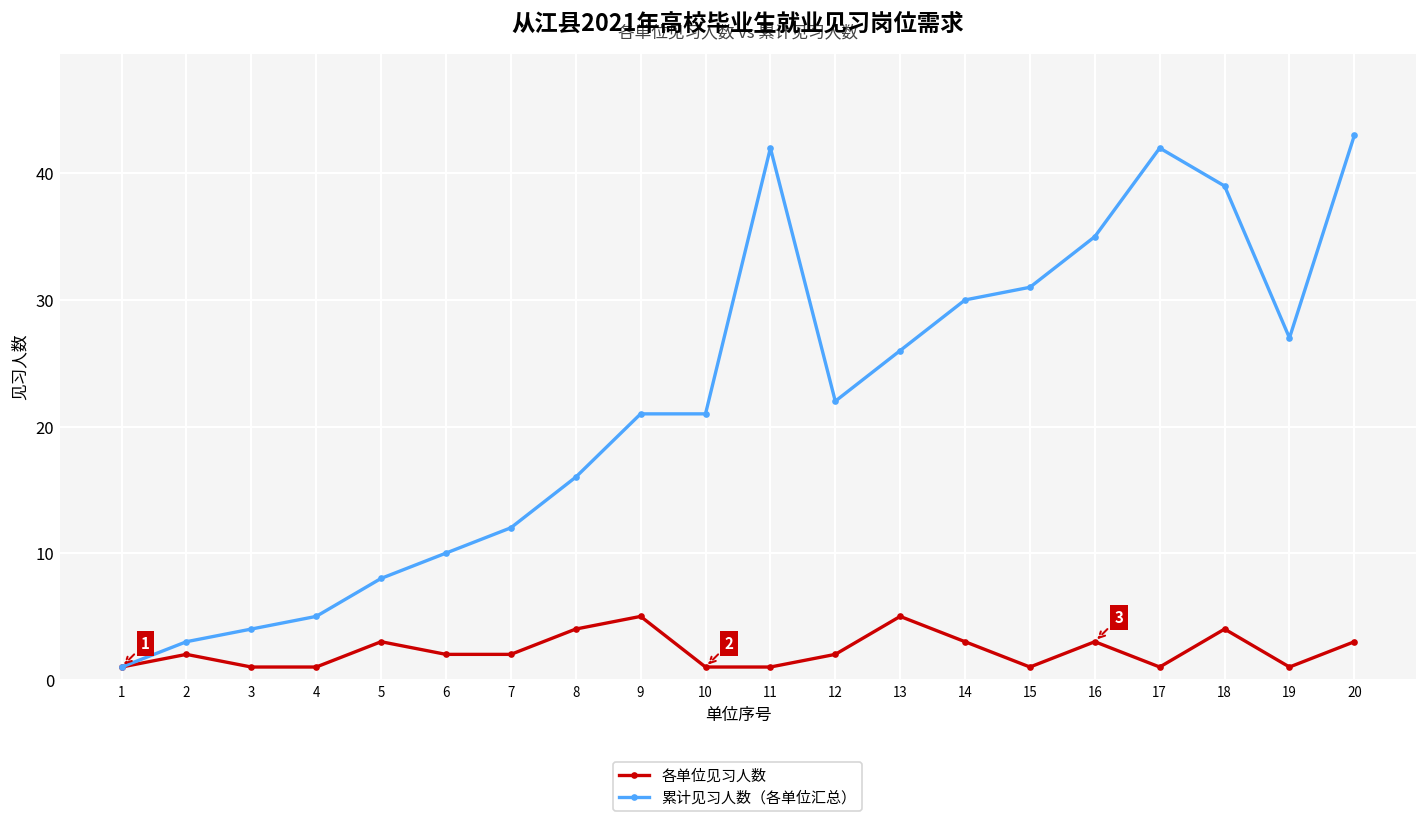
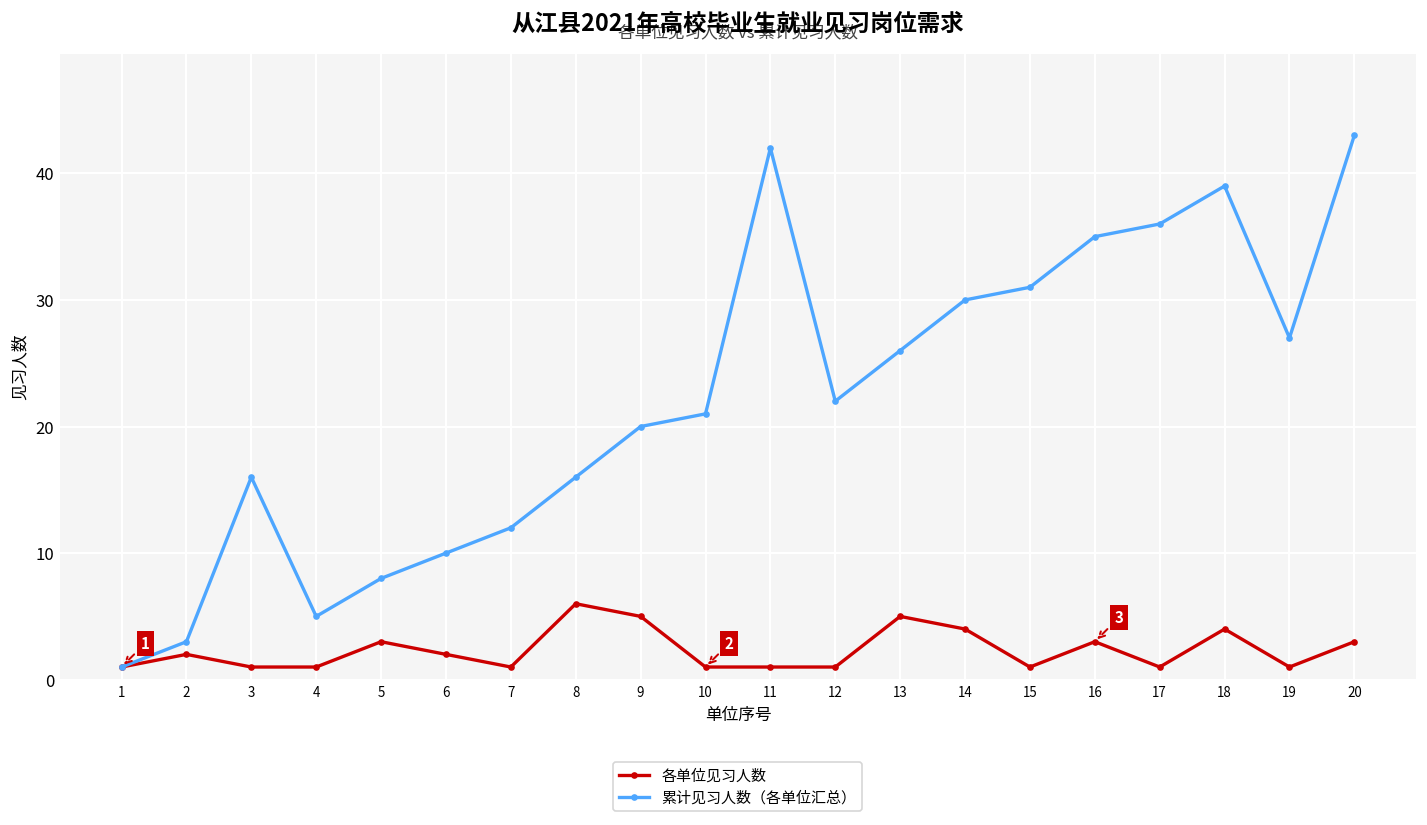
累计见习人数（各单位汇总）, 3: 4 -> 16
各单位见习人数, 7: 2 -> 1
各单位见习人数, 8: 4 -> 6
累计见习人数（各单位汇总）, 9: 21 -> 20
各单位见习人数, 12: 2 -> 1
各单位见习人数, 14: 3 -> 4
累计见习人数（各单位汇总）, 17: 42 -> 36
